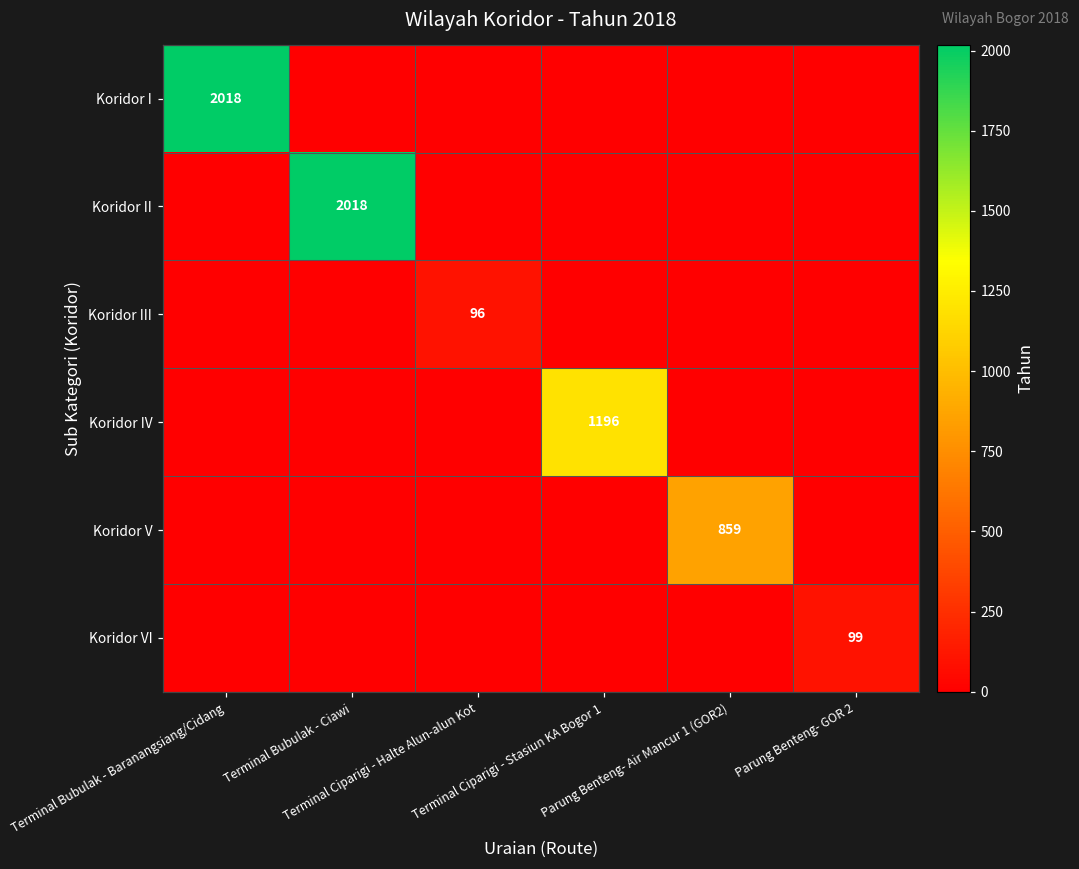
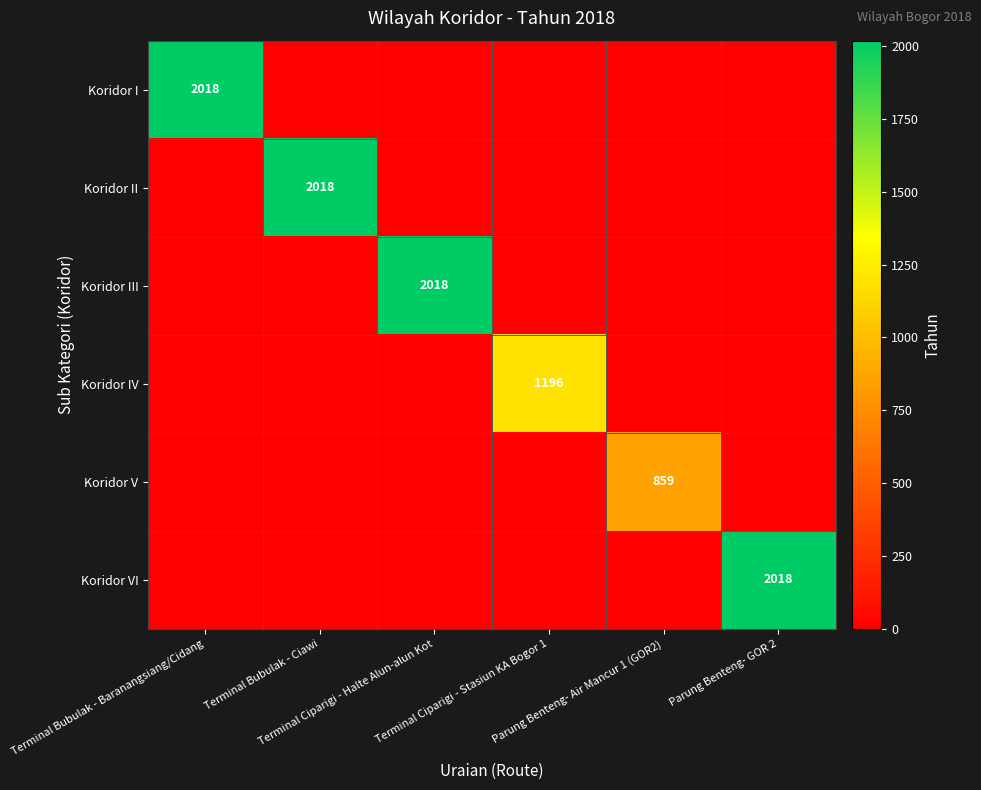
Koridor III, Terminal Ciparigi - Halte Alun-alun Kot: 96 -> 2018
Koridor VI, Parung Benteng- GOR 2: 99 -> 2018
